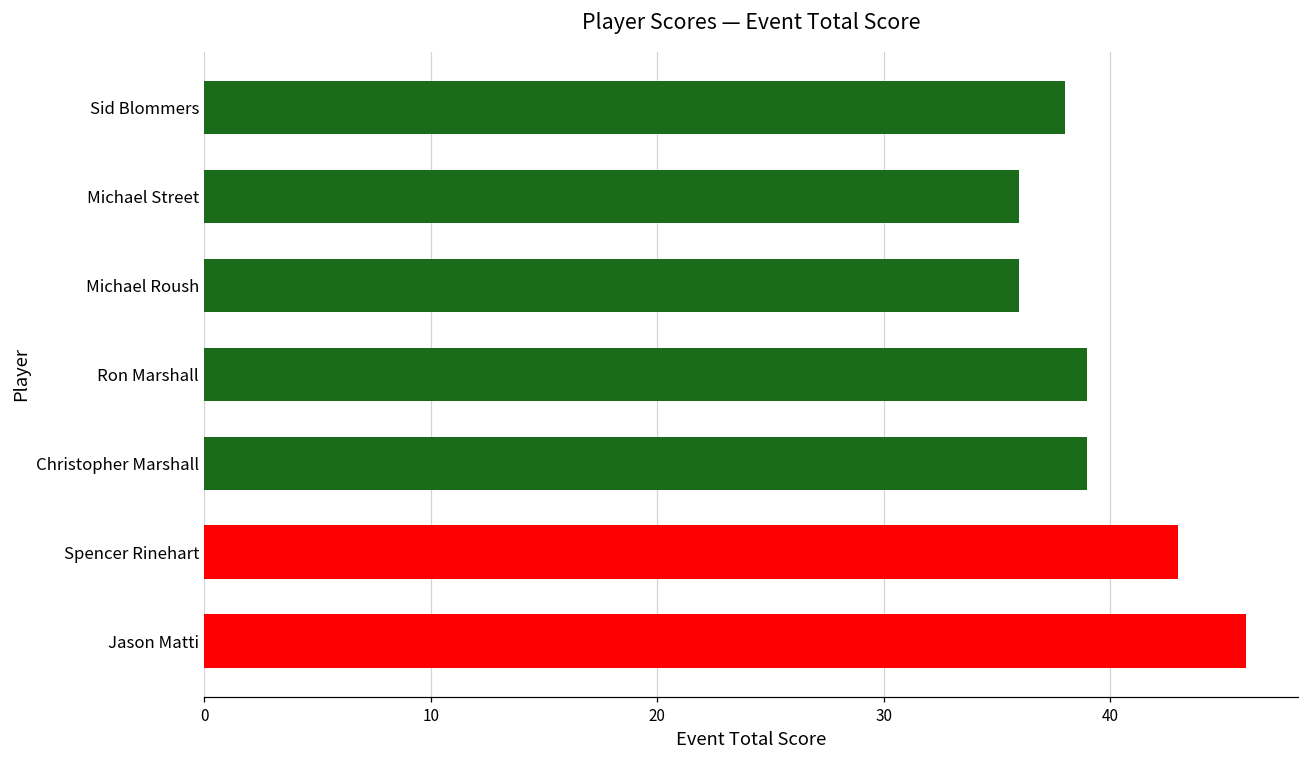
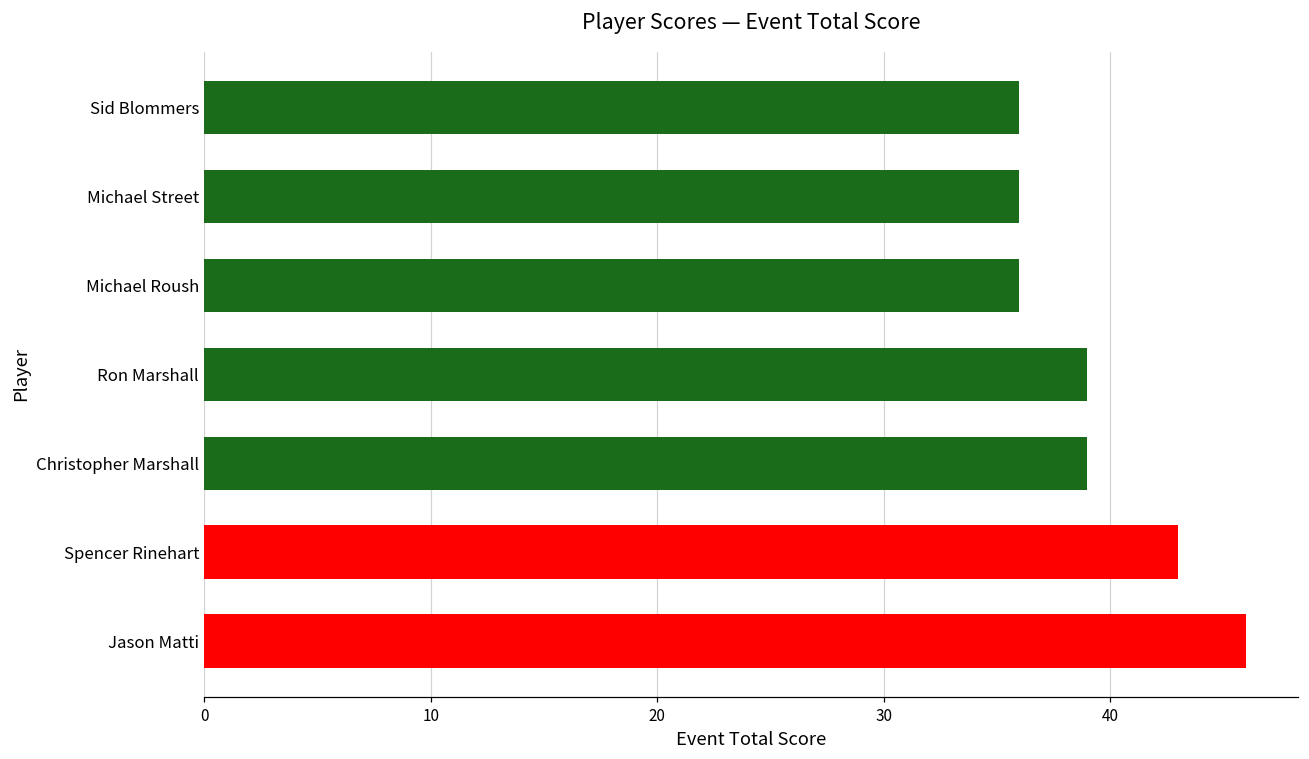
Sid Blommers: 38 -> 36
